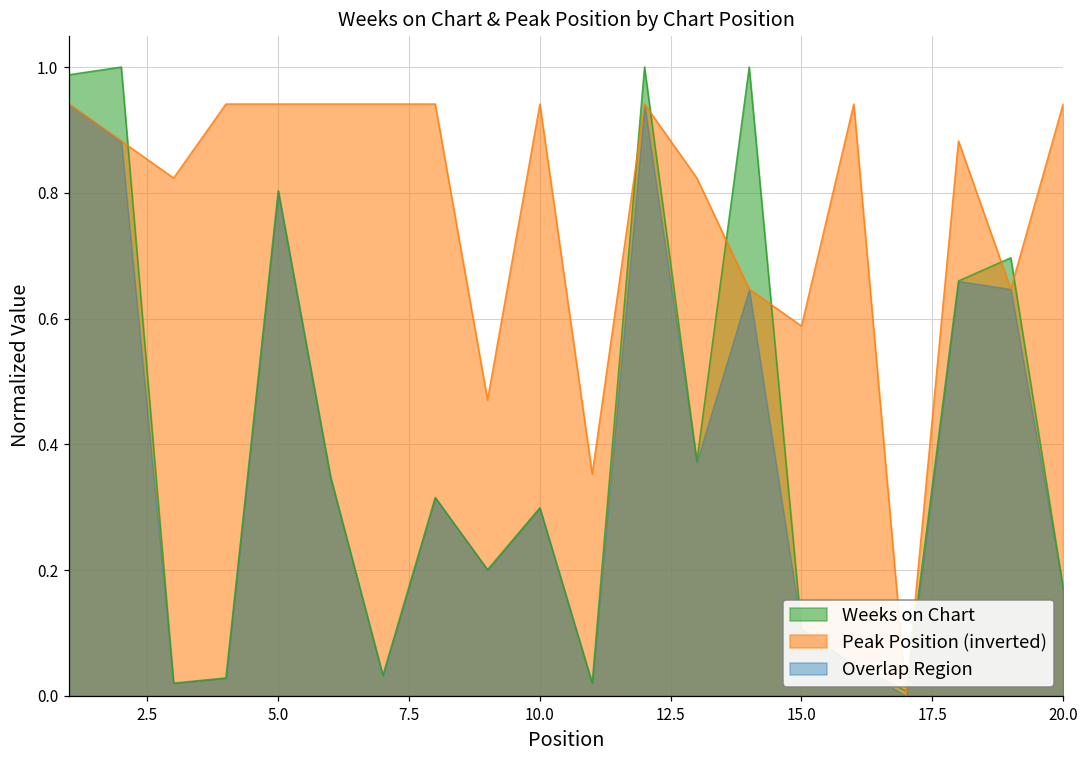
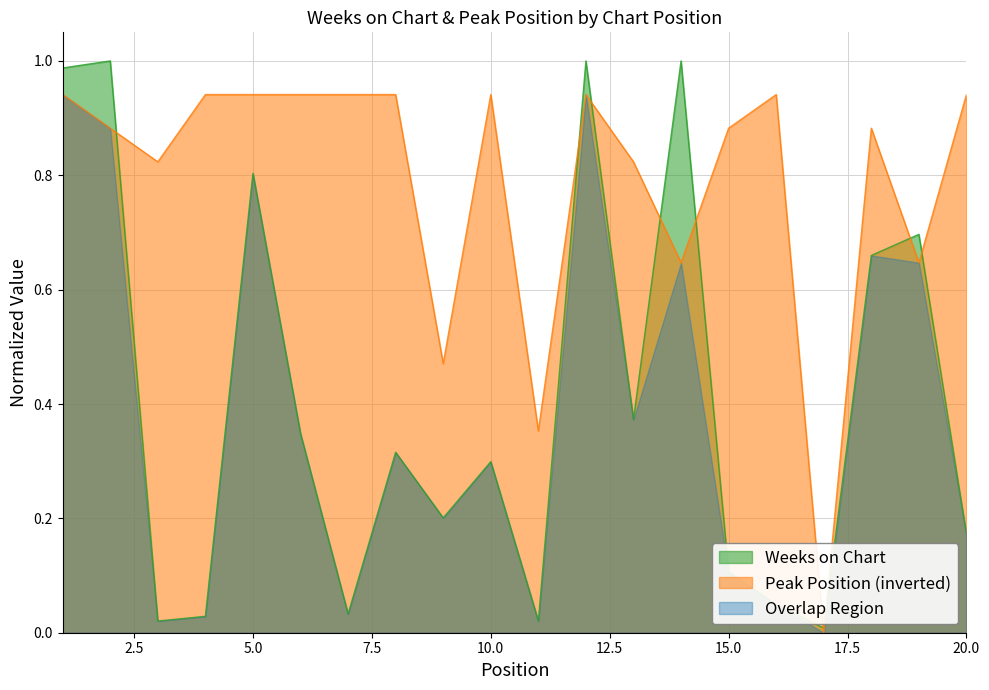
Peak Position (inverted), 15.0: 0.59 -> 0.88
